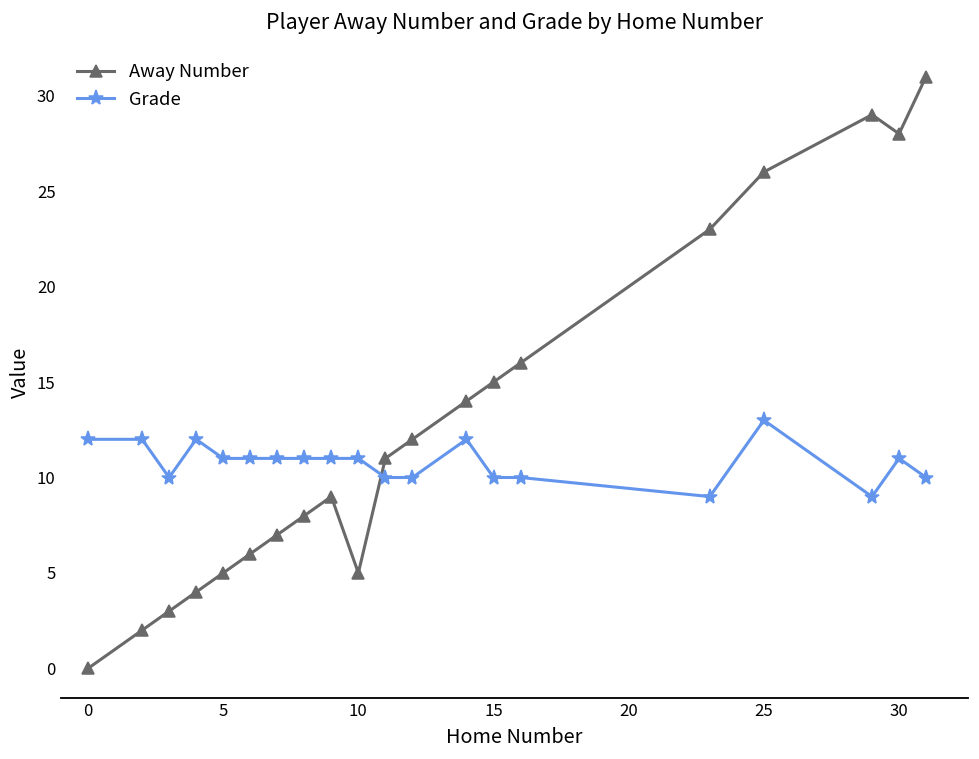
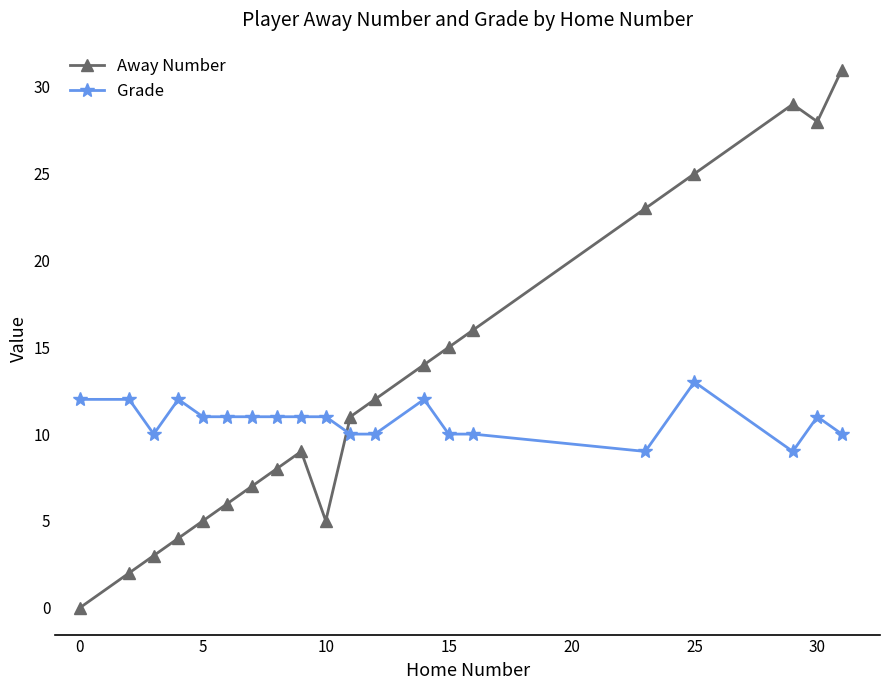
Away Number, 25: 26 -> 25
